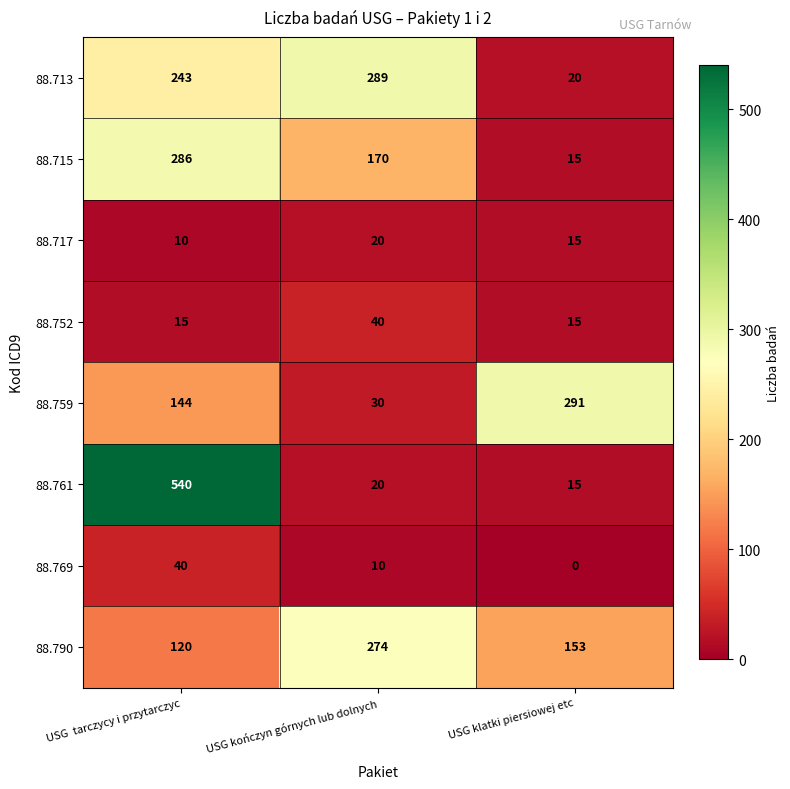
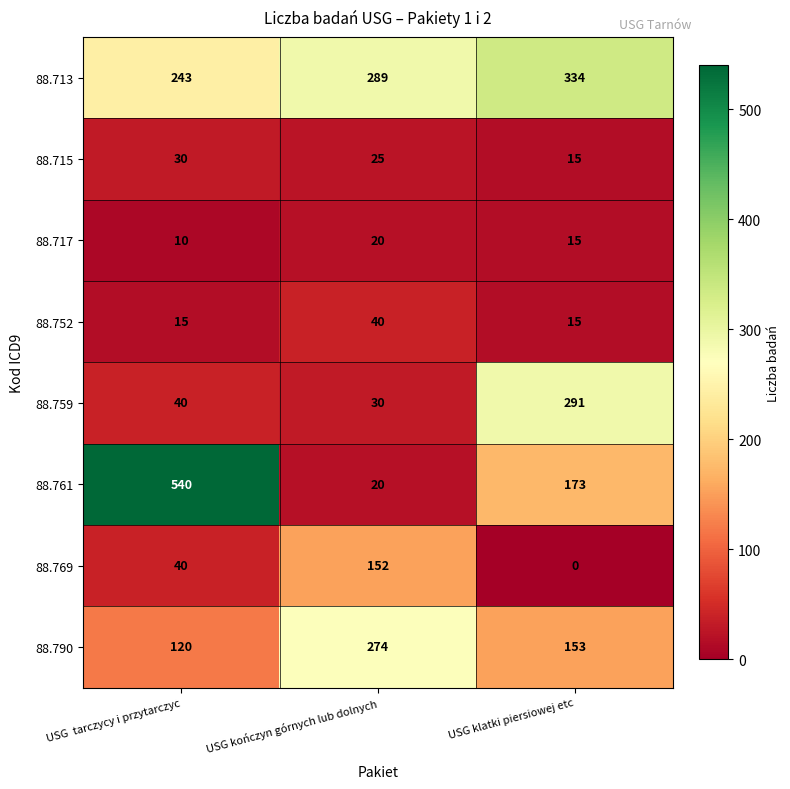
88.713, USG klatki piersiowej etc: 20 -> 334
88.715, USG tarczycy i przytarczyc: 286 -> 30
88.715, USG kończyn górnych lub dolnych: 170 -> 25
88.759, USG tarczycy i przytarczyc: 144 -> 40
88.761, USG klatki piersiowej etc: 15 -> 173
88.769, USG kończyn górnych lub dolnych: 10 -> 152
